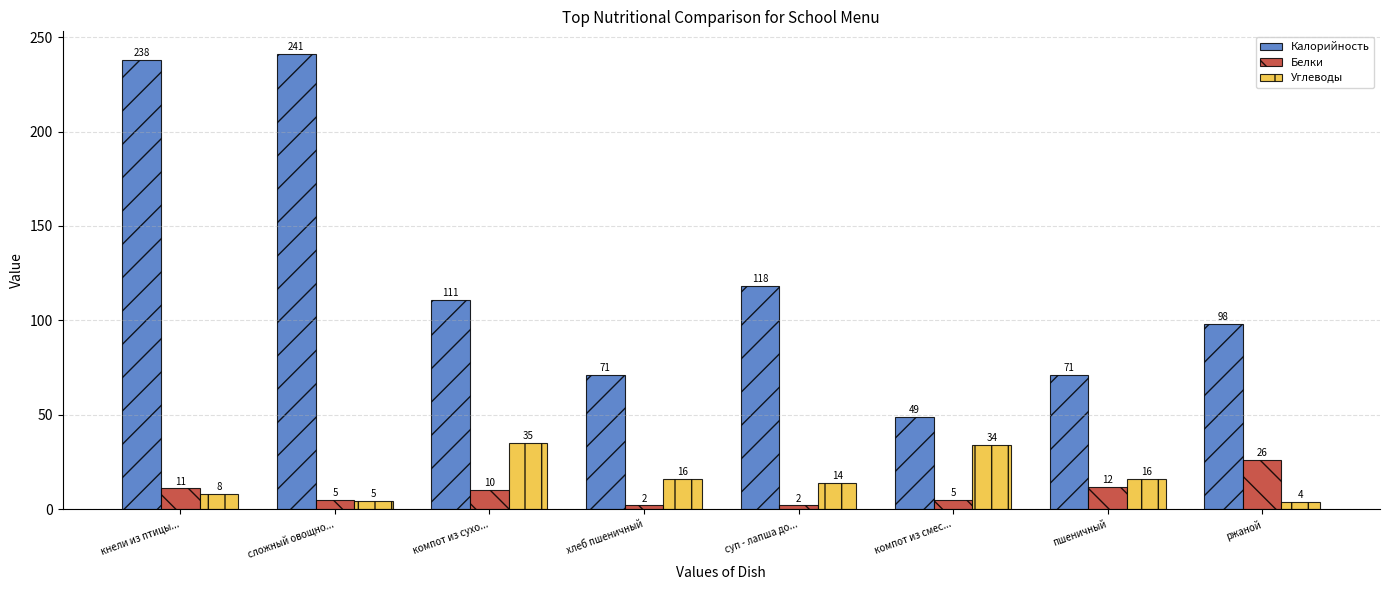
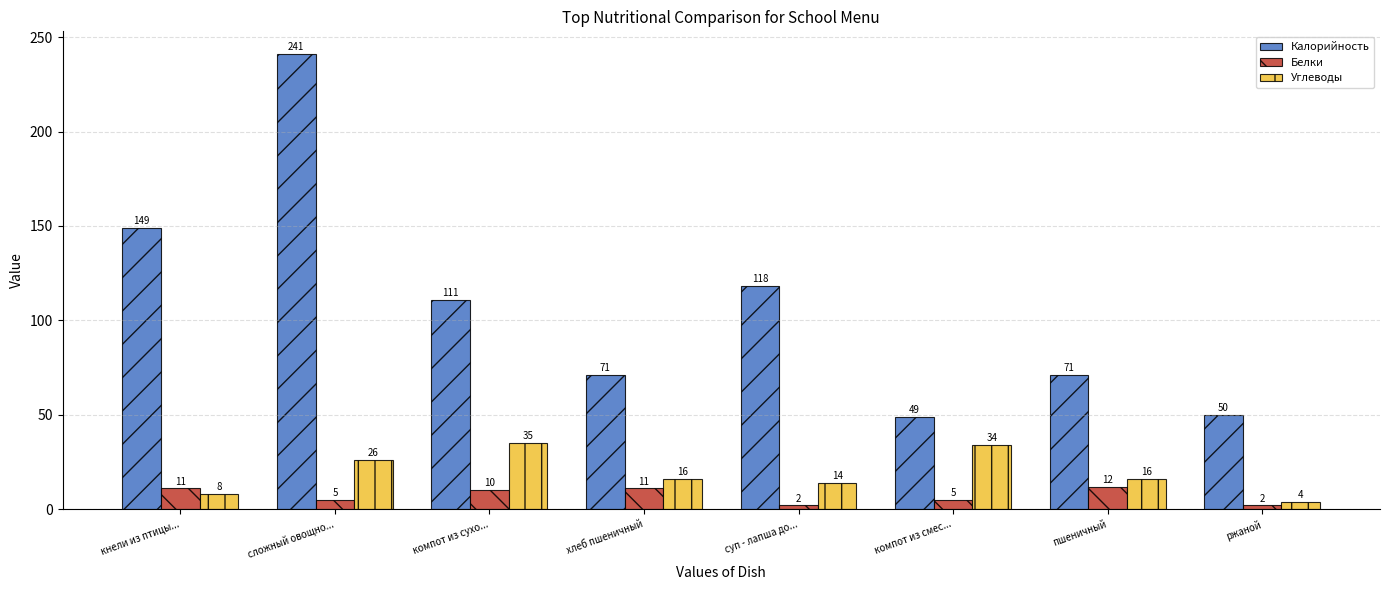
Калорийность, кнели из птицы...: 238 -> 149
Углеводы, сложный овощно...: 5 -> 26
Белки, хлеб пшеничный: 2 -> 11
Калорийность, ржаной: 98 -> 50
Белки, ржаной: 26 -> 2
